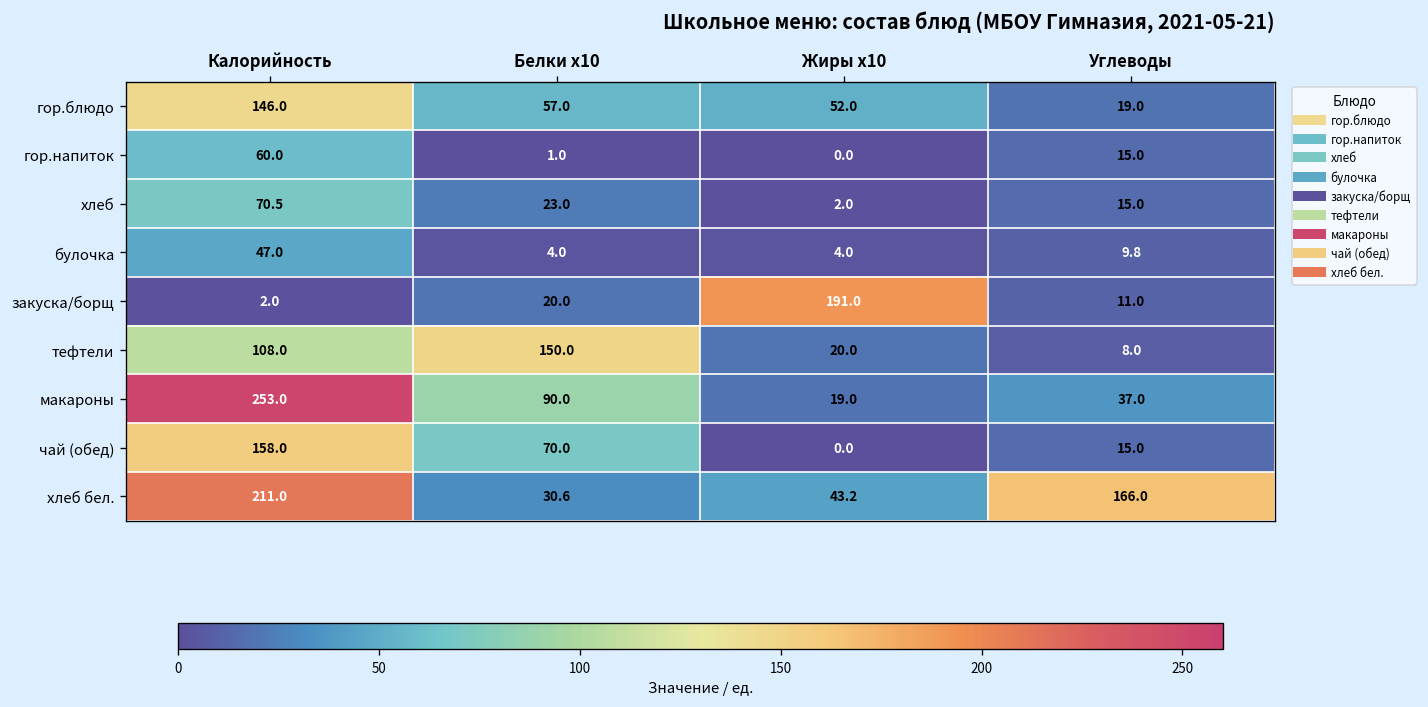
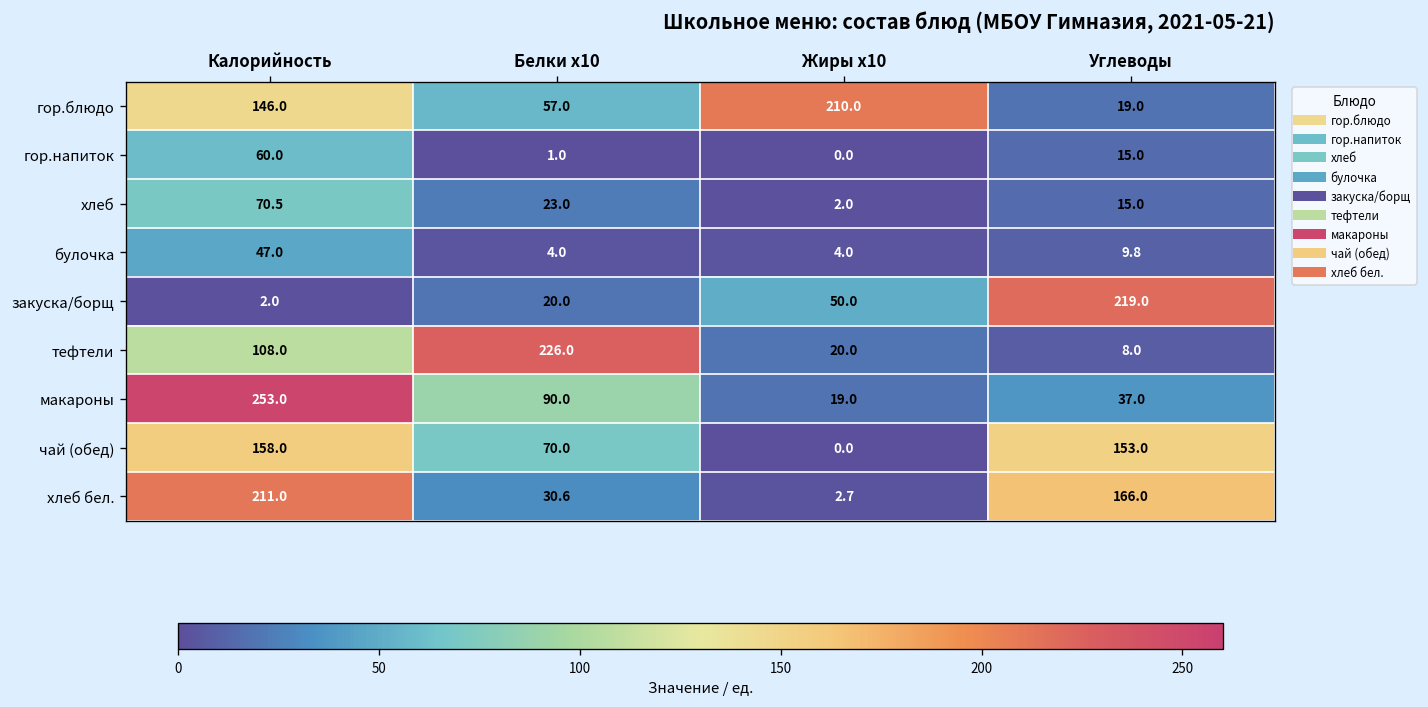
гор.блюдо, Жиры x10: 52.0 -> 210.0
закуска/борщ, Жиры x10: 191.0 -> 50.0
закуска/борщ, Углеводы: 11.0 -> 219.0
тефтели, Белки x10: 150.0 -> 226.0
чай (обед), Углеводы: 15.0 -> 153.0
хлеб бел., Жиры x10: 43.2 -> 2.7
